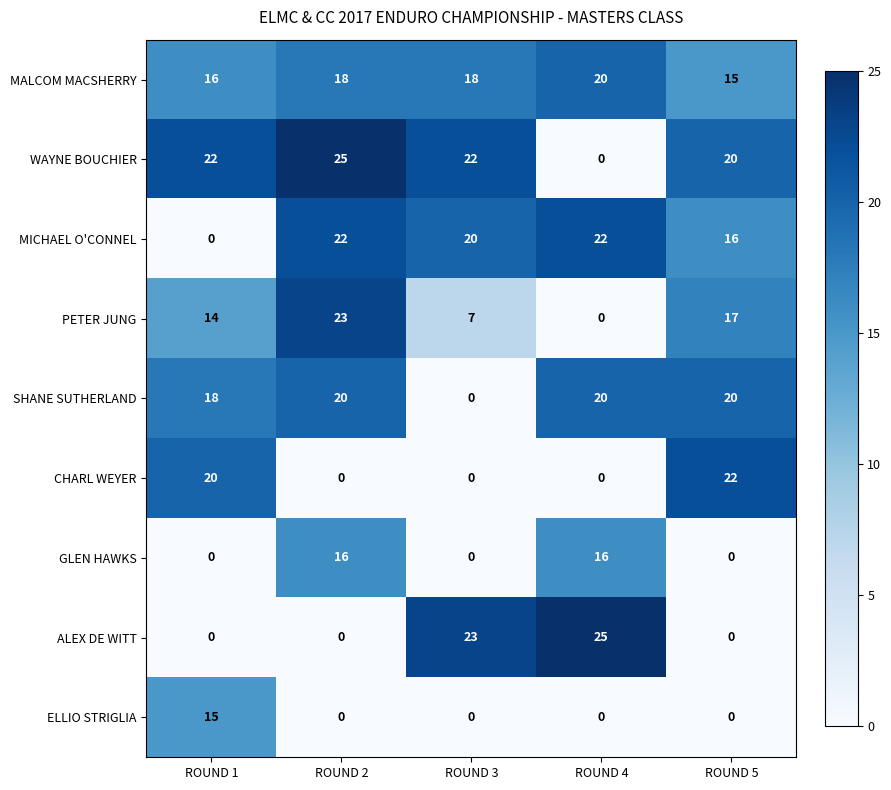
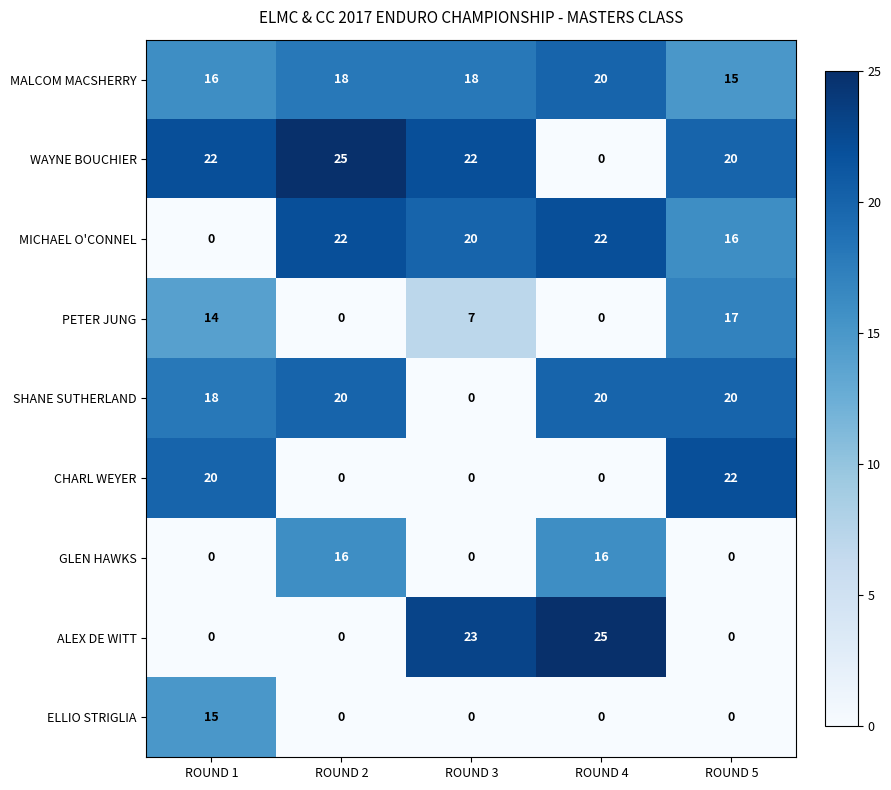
PETER JUNG, ROUND 2: 23 -> 0
